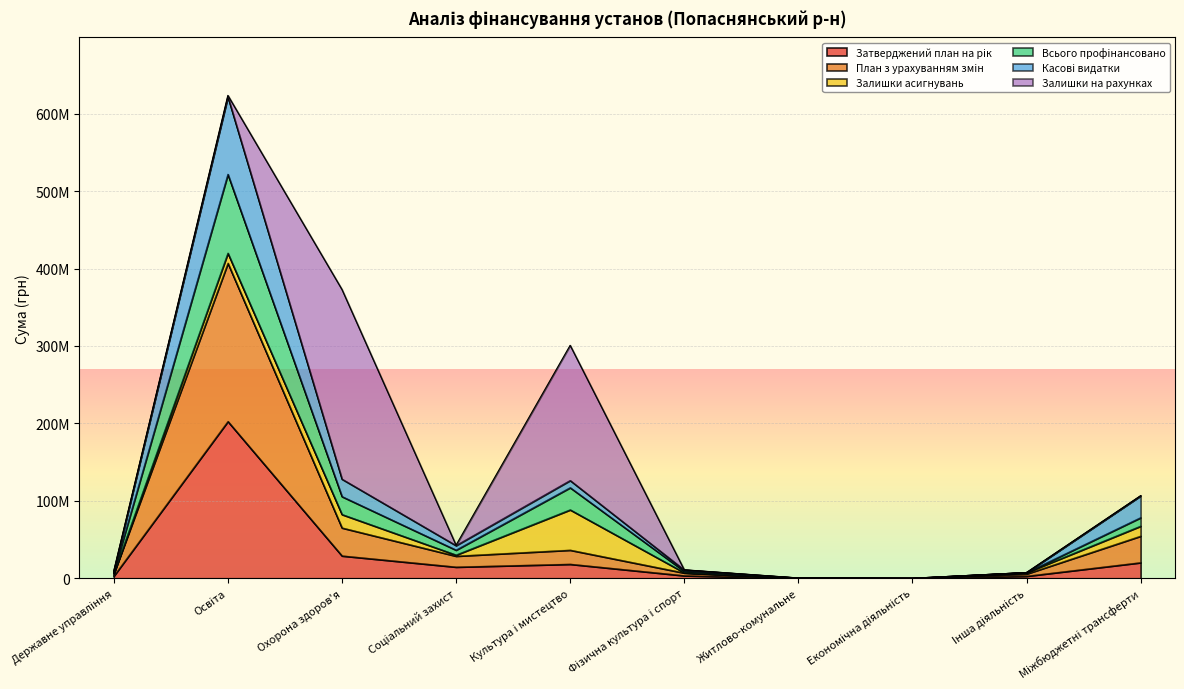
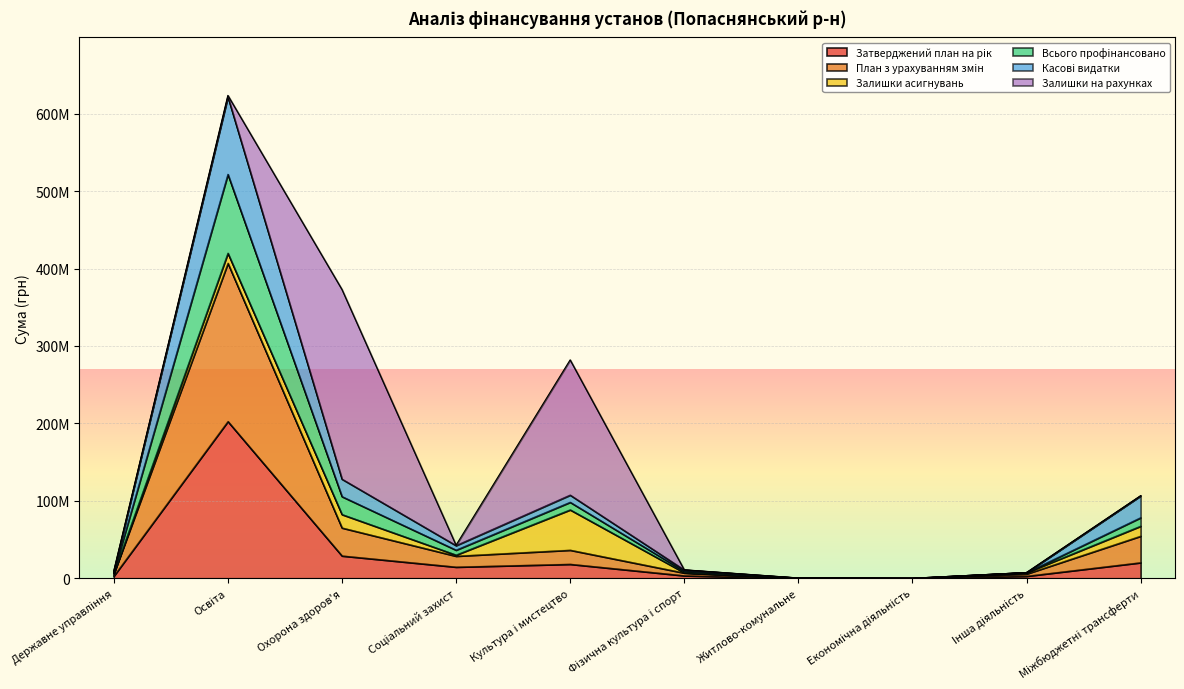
Всього профінансовано, Культура i мистецтво: 30000000 -> 10000000
